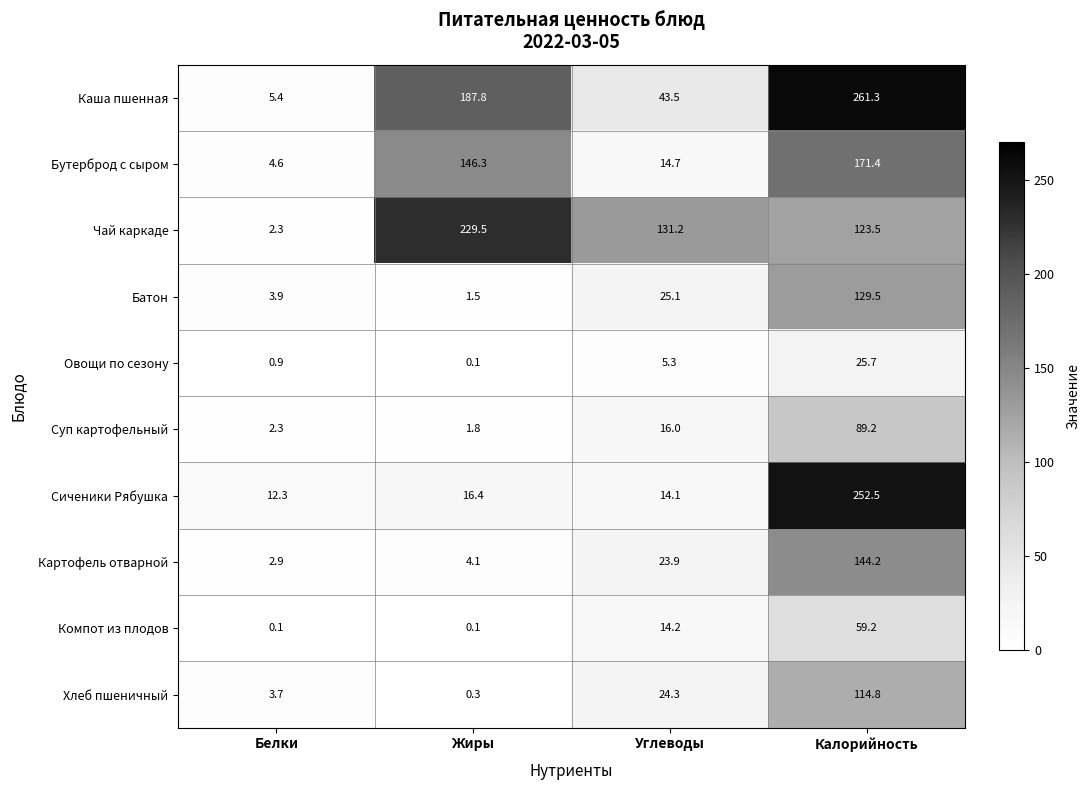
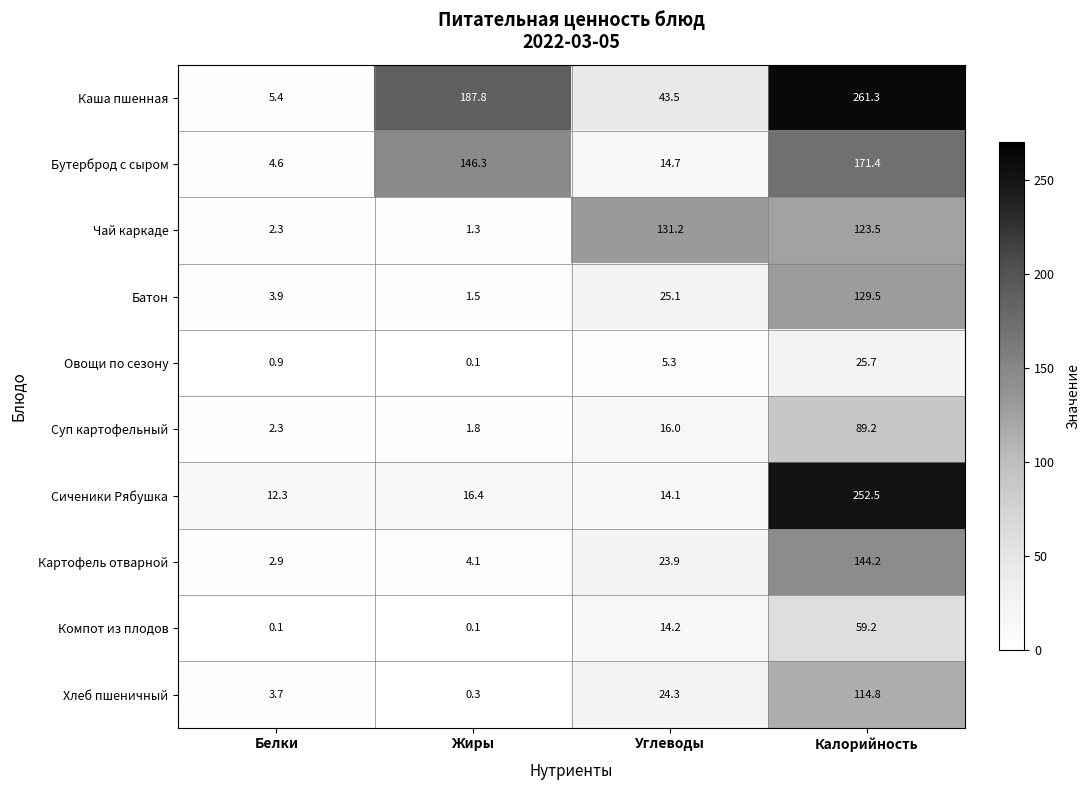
Чай каркаде, Жиры: 229.5 -> 1.3
